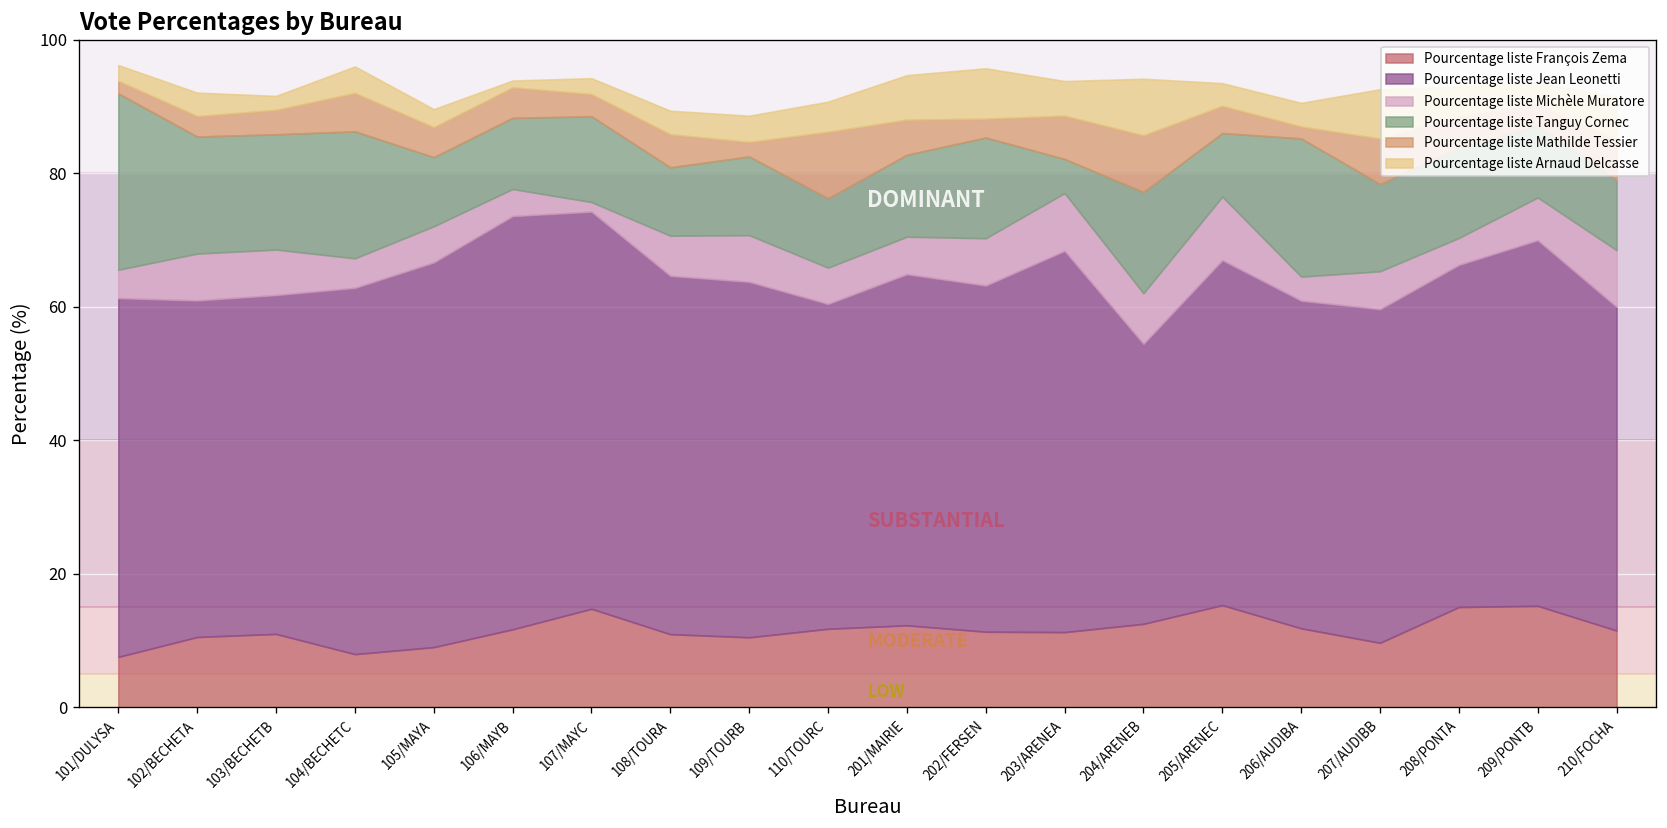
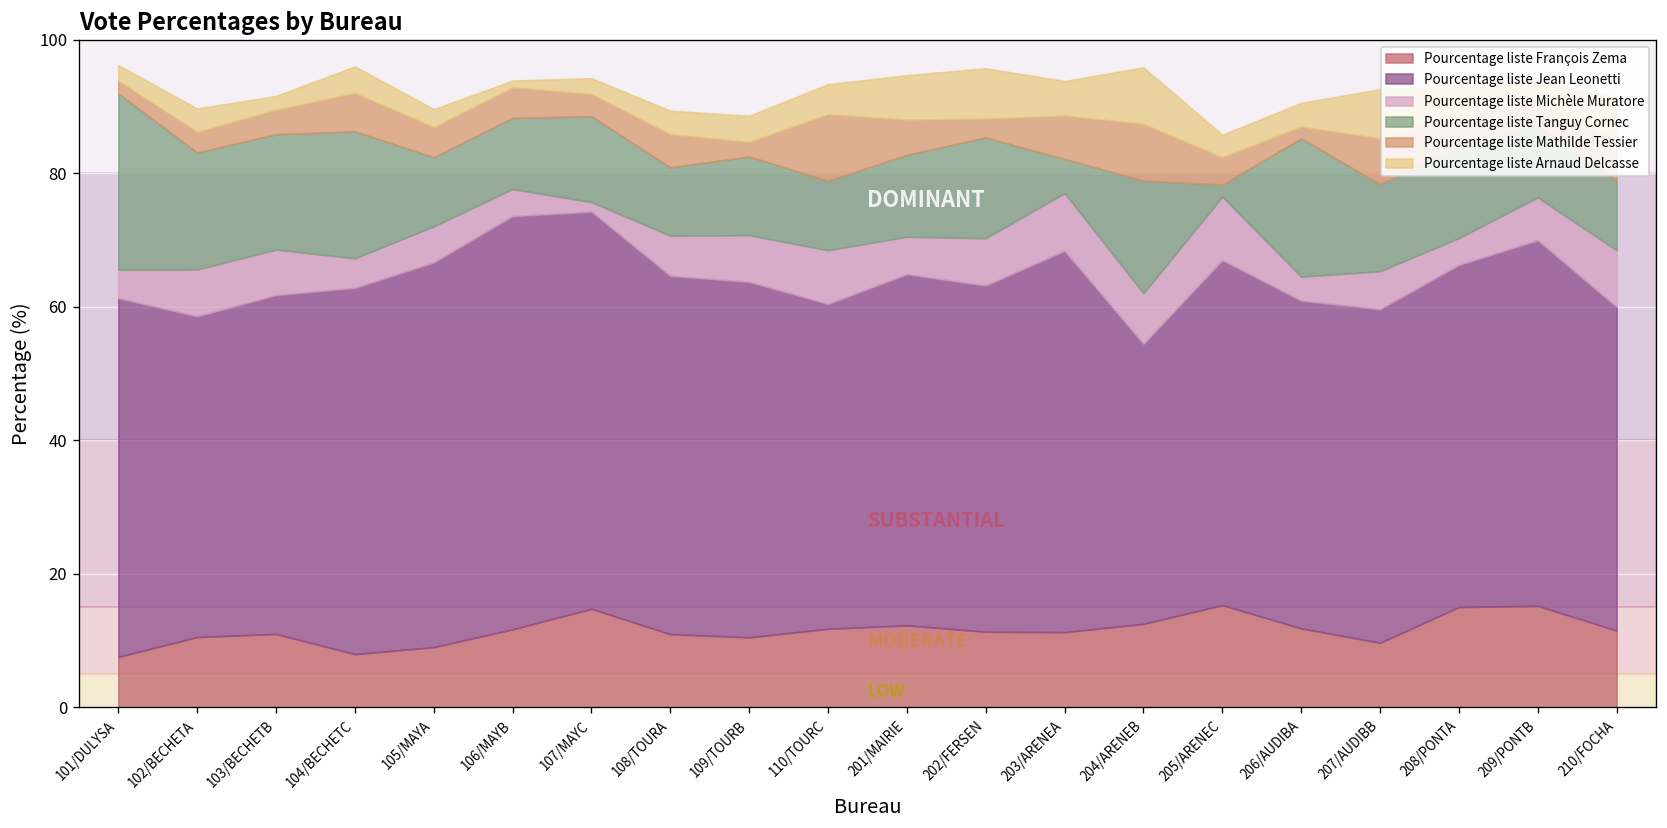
Pourcentage liste Jean Leonetti, 102/BECHETA: 50 -> 48
Pourcentage liste Michèle Muratore, 110/TOURC: 5 -> 8
Pourcentage liste Tanguy Cornec, 204/ARENEB: 15 -> 17
Pourcentage liste Tanguy Cornec, 205/ARENEC: 10 -> 2
